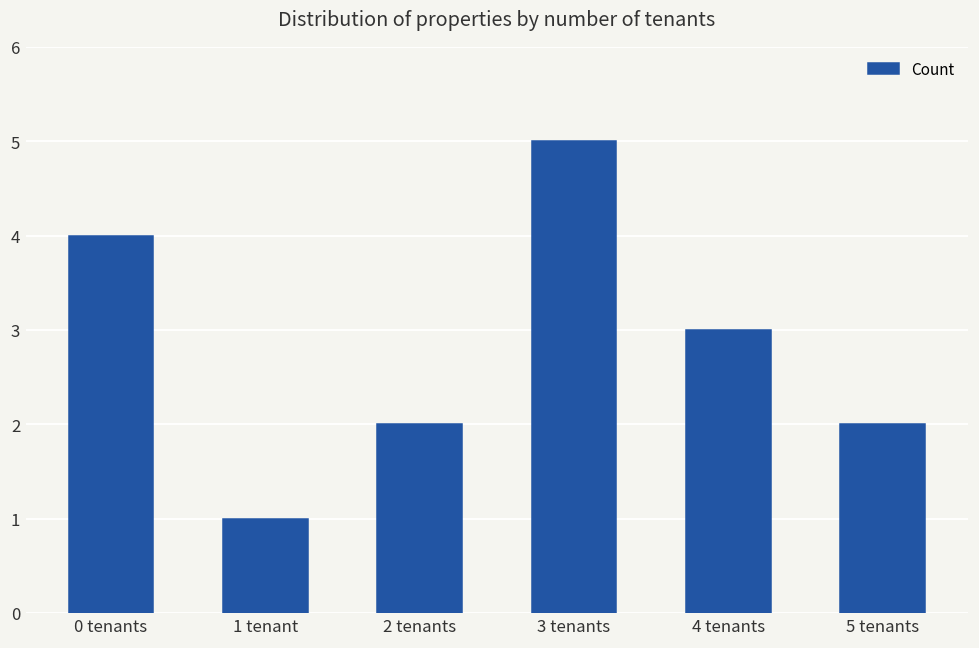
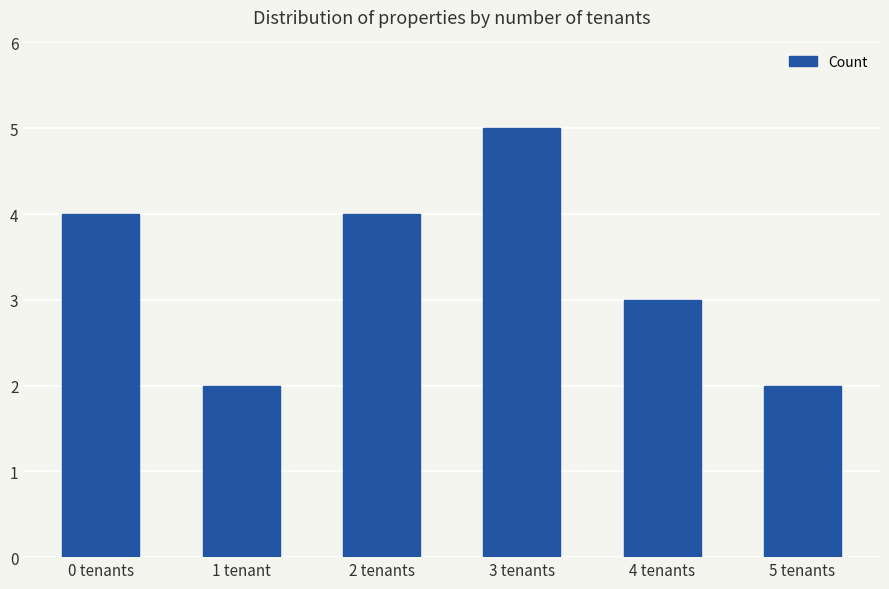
1 tenant: 1 -> 2
2 tenants: 2 -> 4
